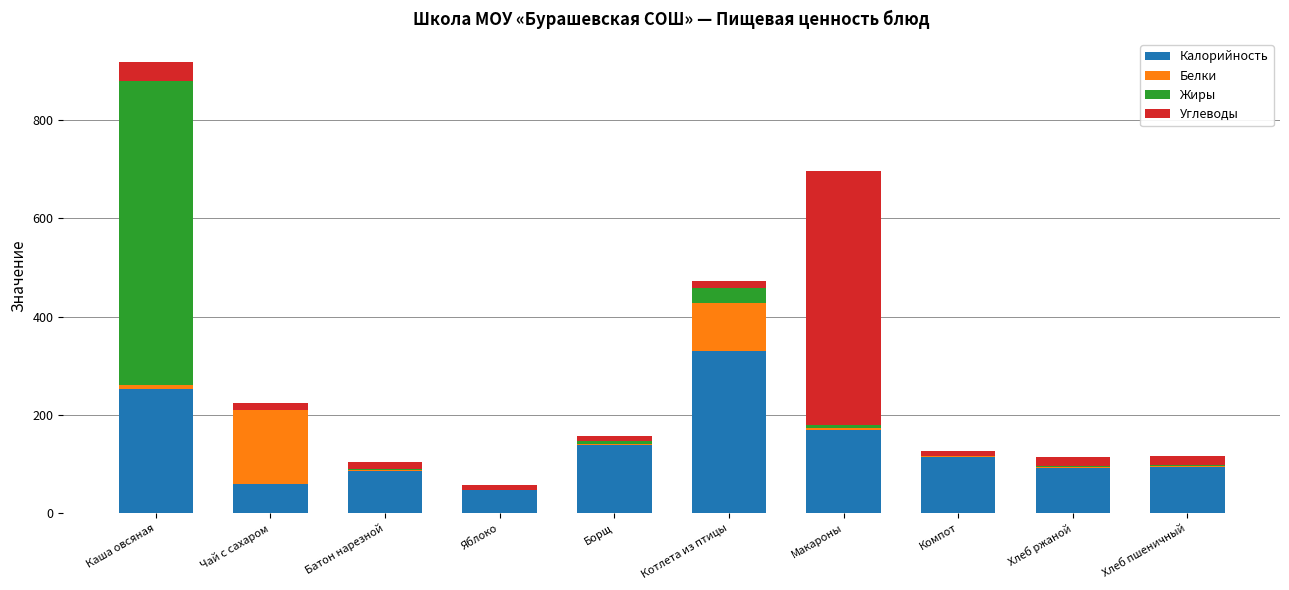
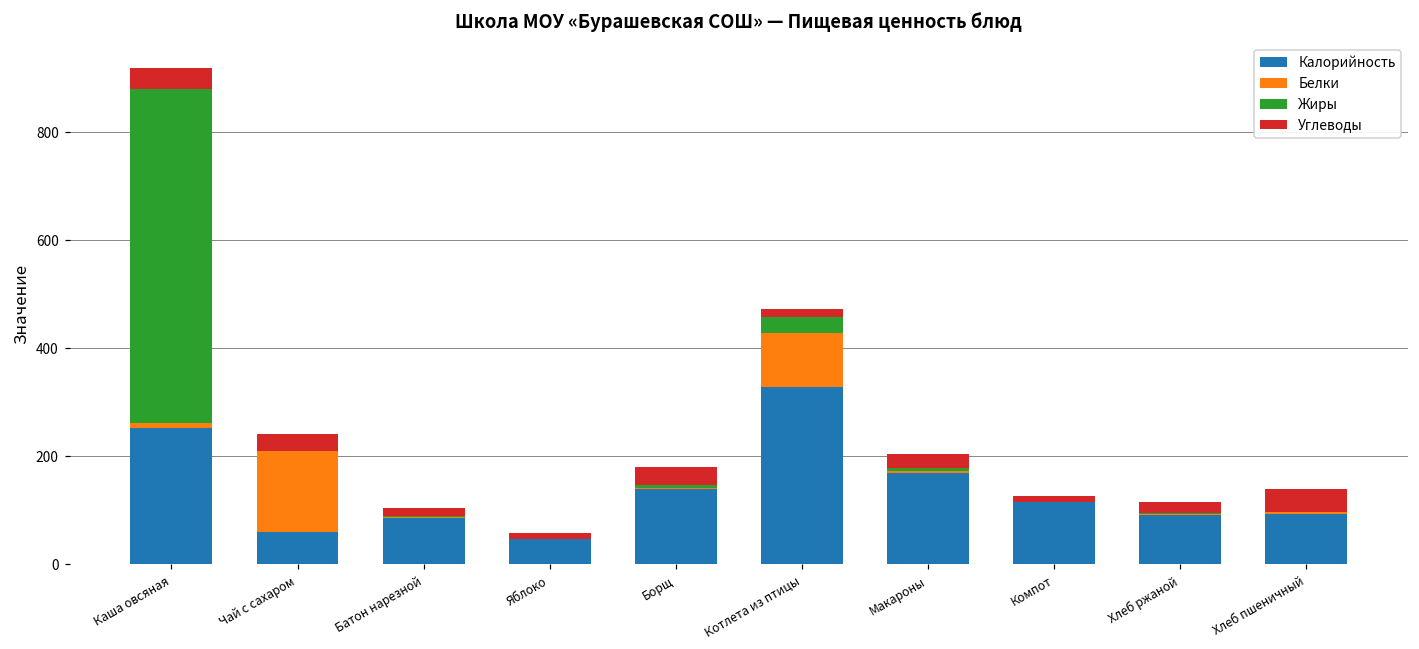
Углеводы, Чай с сахаром: 20 -> 30
Углеводы, Борщ: 10 -> 30
Углеводы, Макароны: 520 -> 30
Углеводы, Хлеб пшеничный: 20 -> 40
